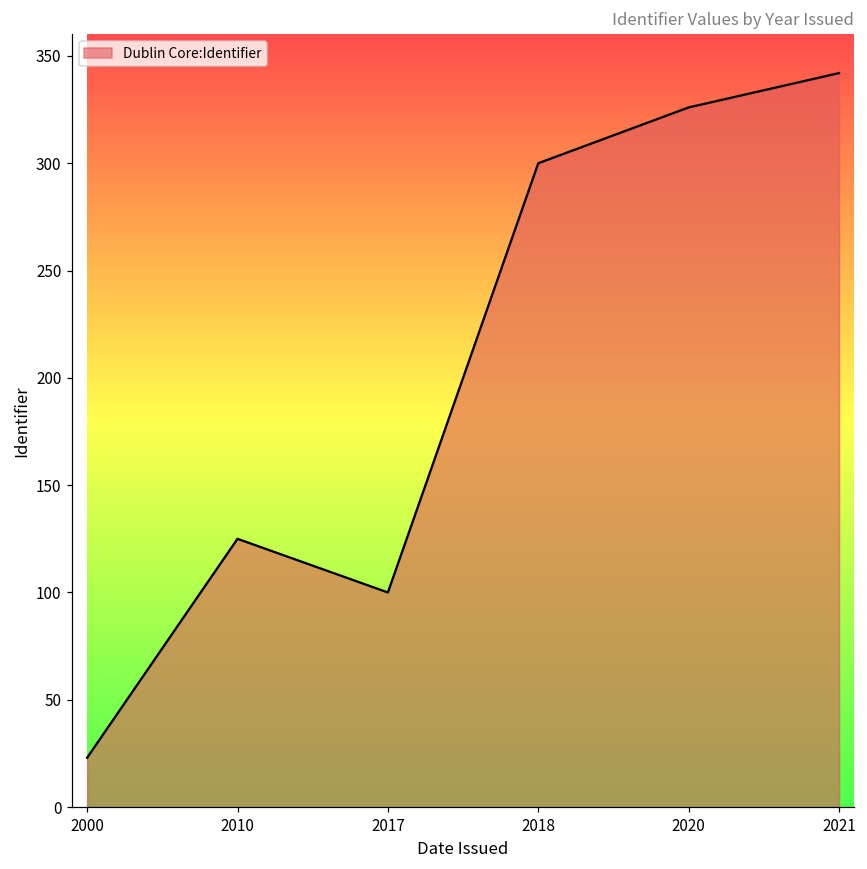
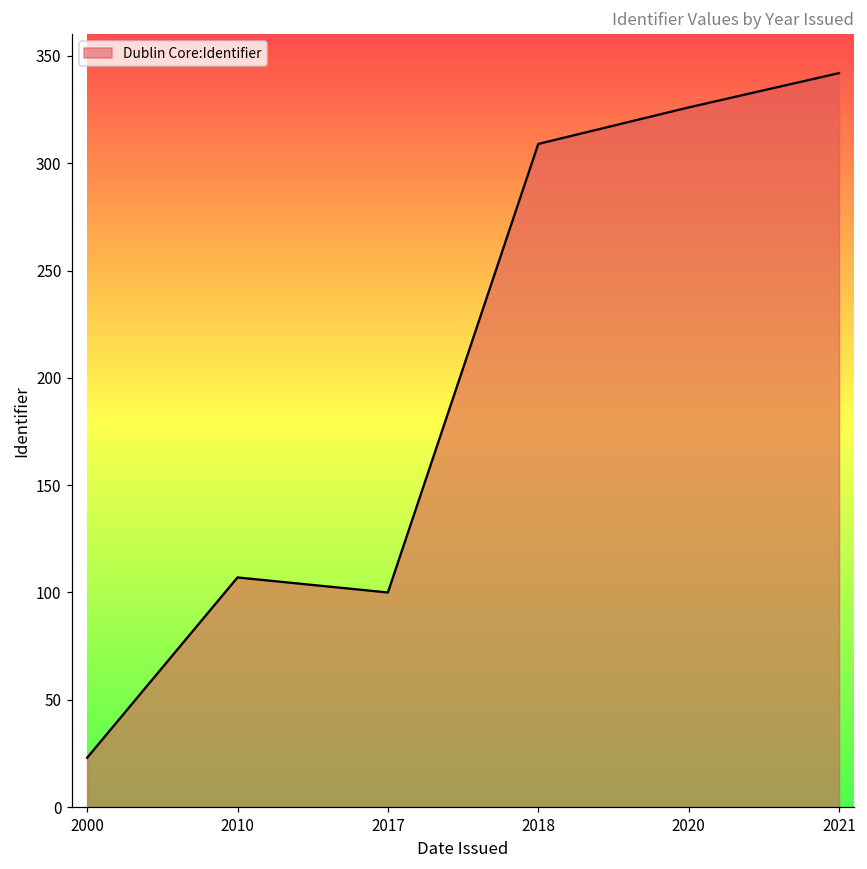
2010: 125 -> 107
2018: 300 -> 309
